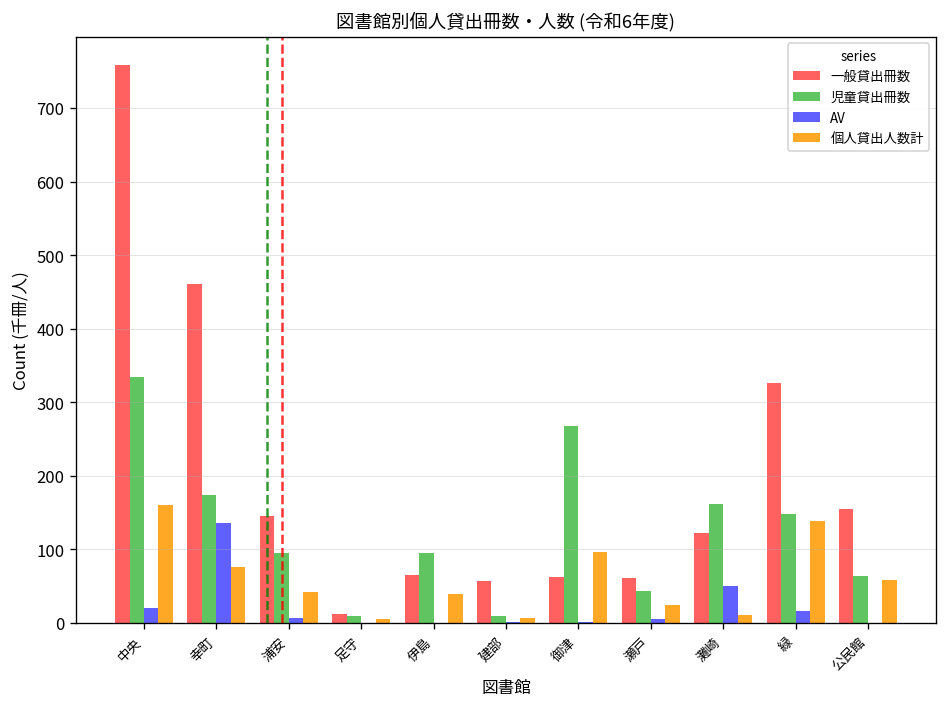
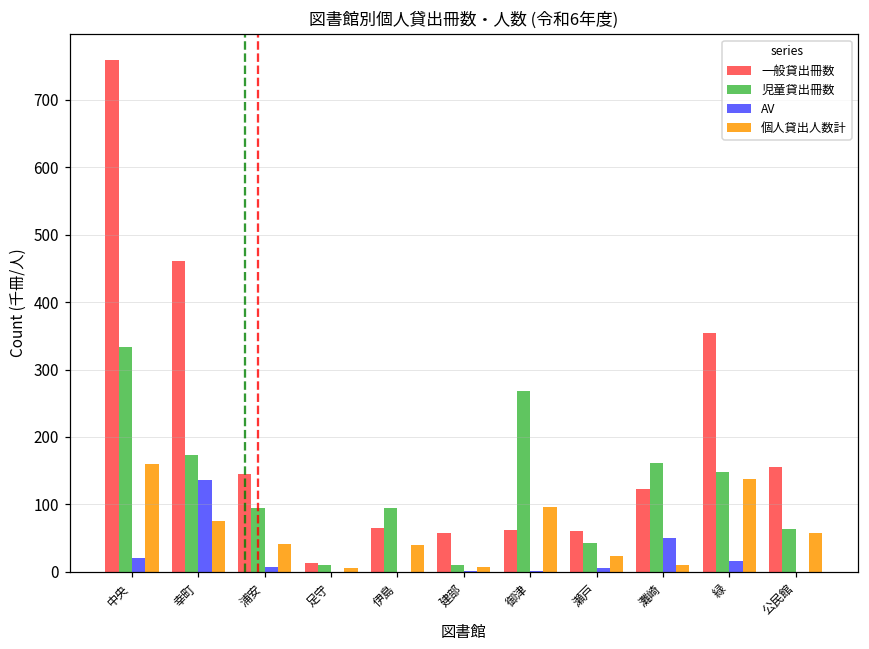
一般貸出冊数, 緑: 330 -> 350
